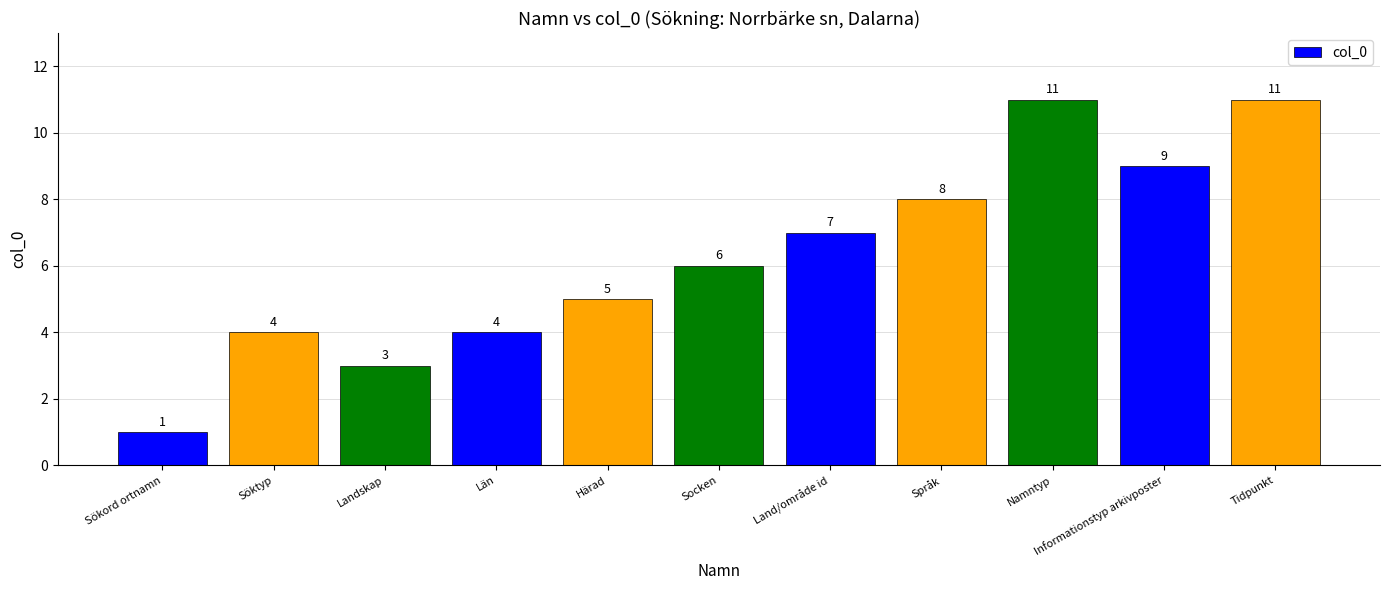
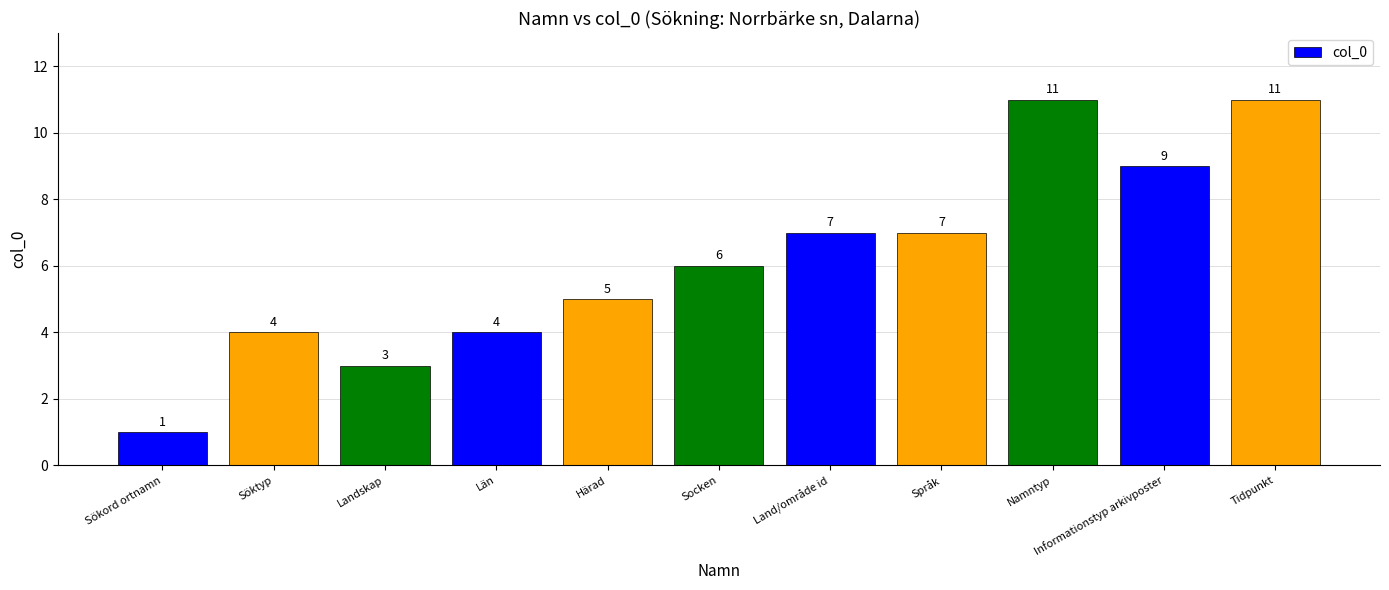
Språk: 8 -> 7
